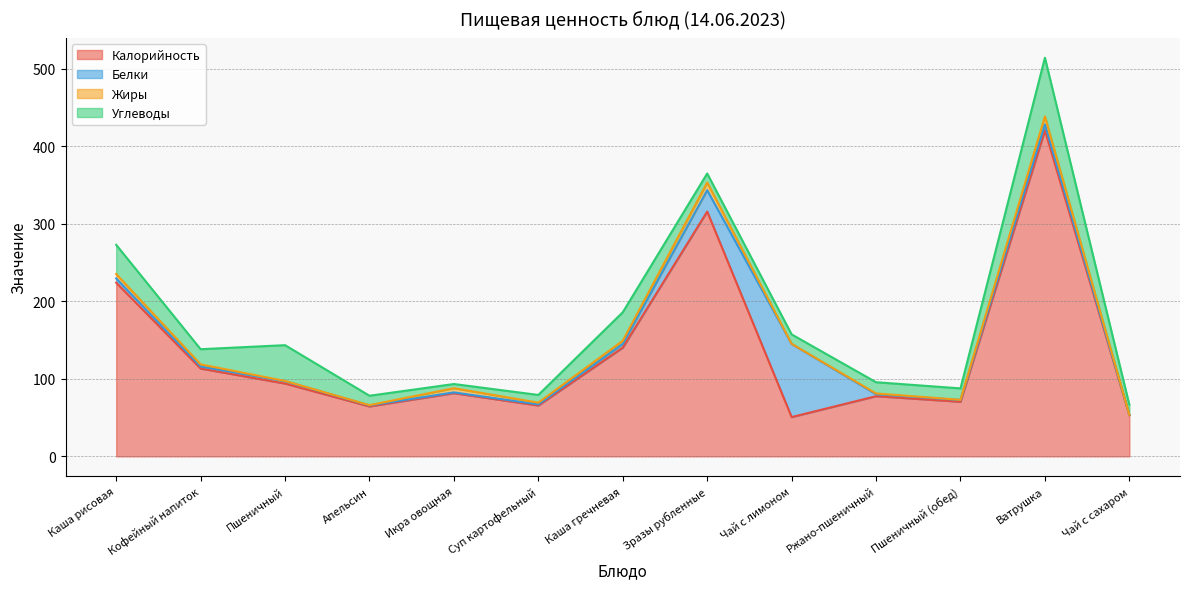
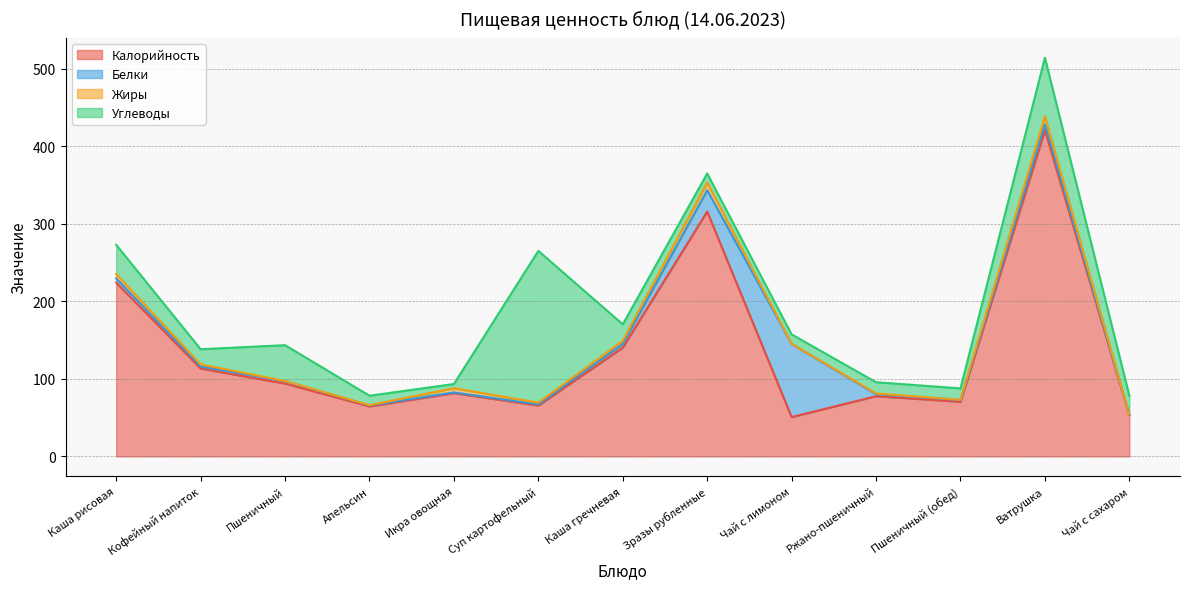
Углеводы, Суп картофельный: 10 -> 200
Углеводы, Каша гречневая: 40 -> 20
Углеводы, Чай с сахаром: 10 -> 20
